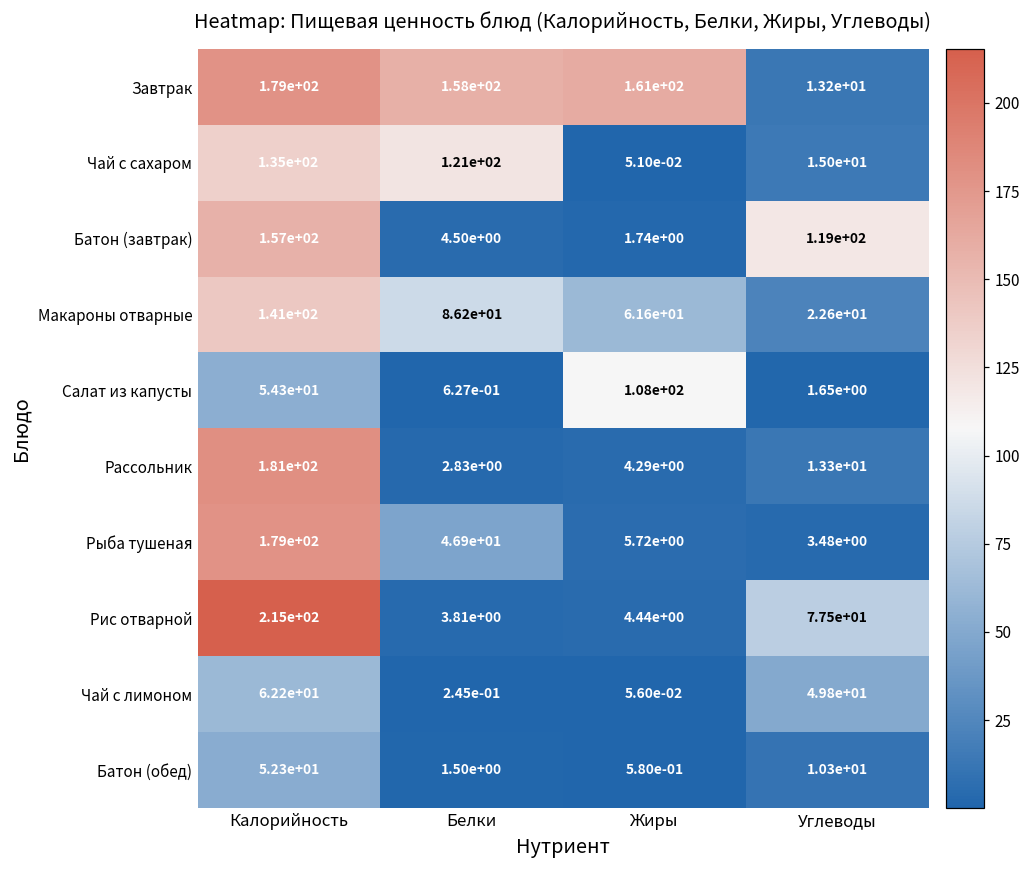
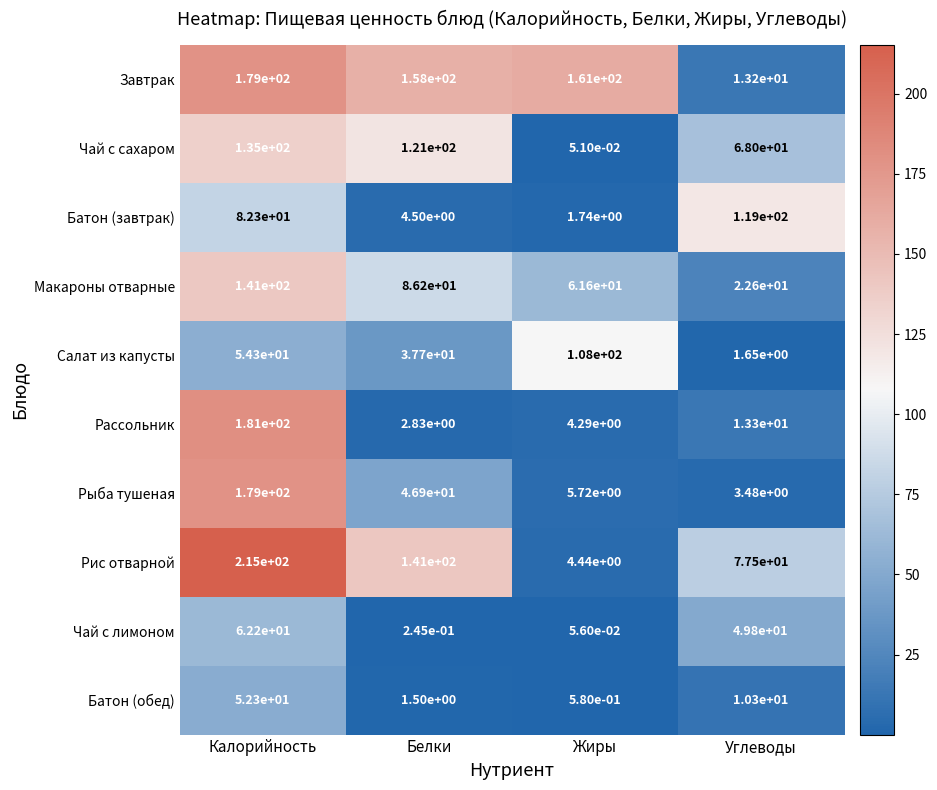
Чай с сахаром, Углеводы: 1.50e+01 -> 6.80e+01
Батон (завтрак), Калорийность: 1.57e+02 -> 8.23e+01
Салат из капусты, Белки: 6.27e-01 -> 3.77e+01
Рис отварной, Белки: 3.81e+00 -> 1.41e+02
